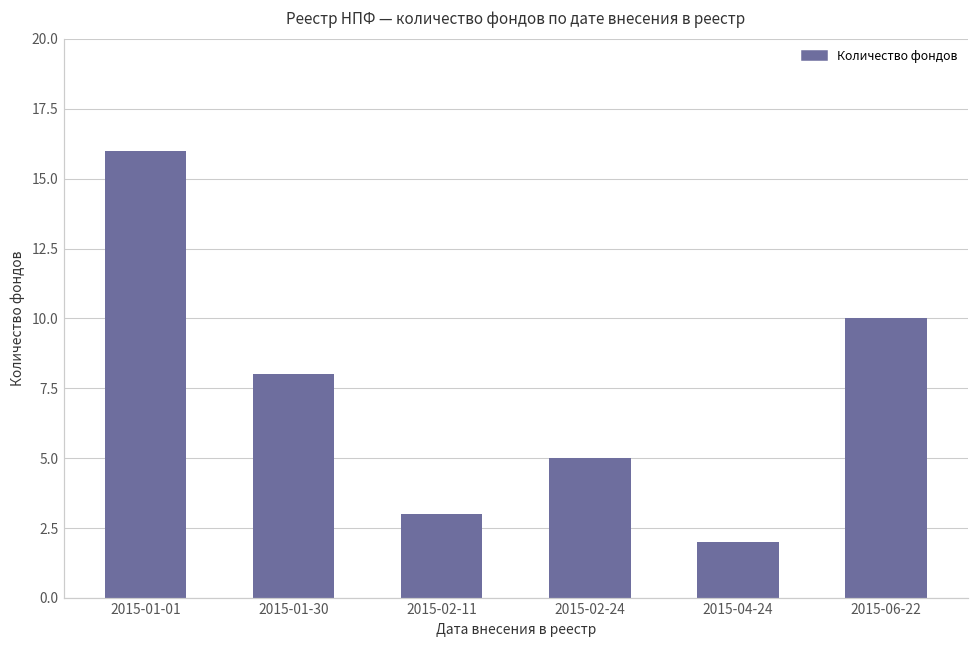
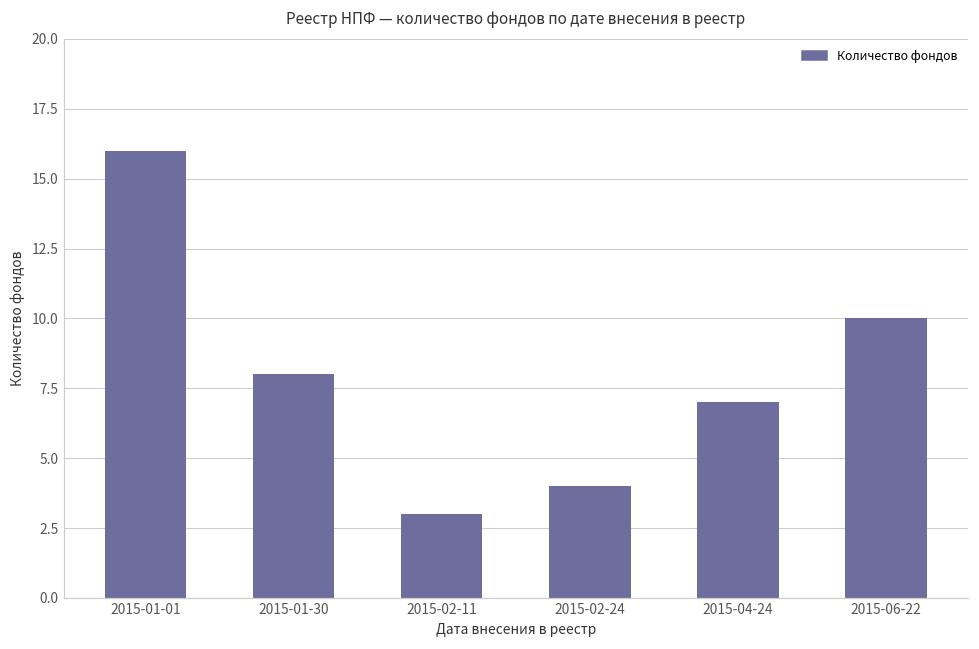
2015-02-24: 5 -> 4
2015-04-24: 2 -> 7
